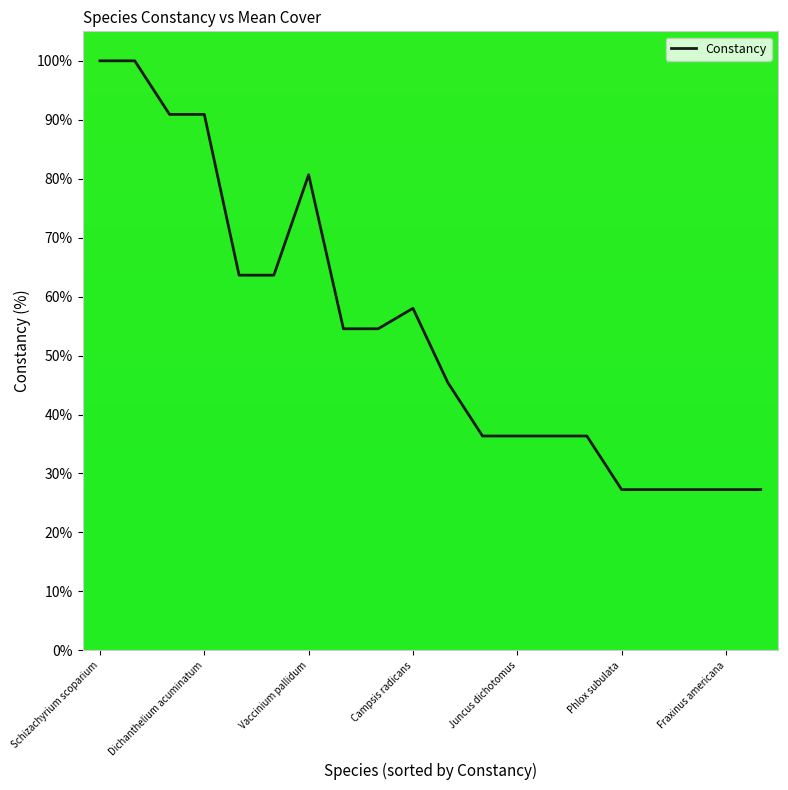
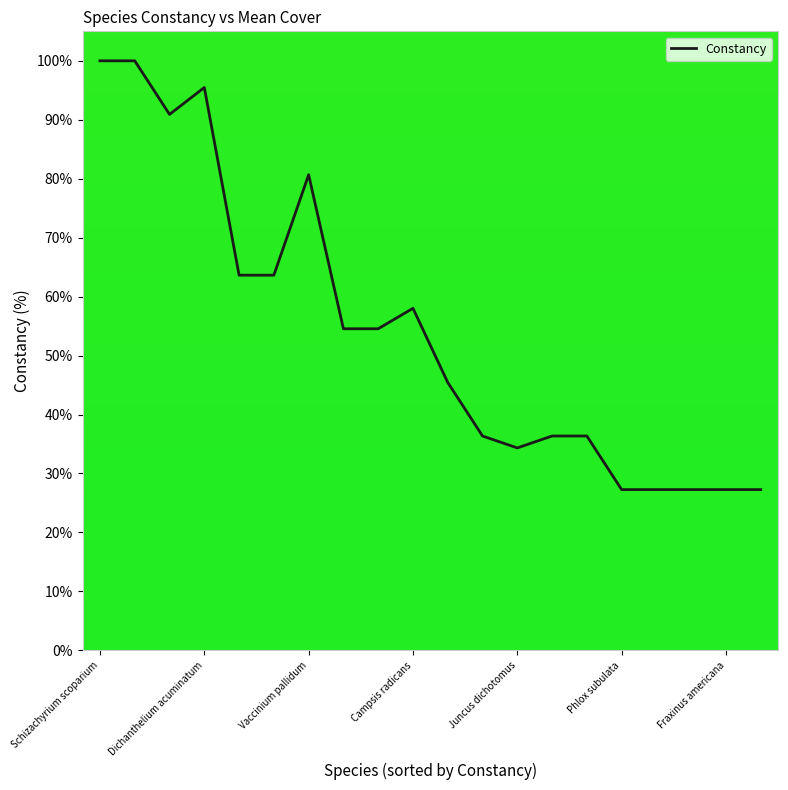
Dichanthelium acuminatum: 91% -> 95%
Juncus dichotomus: 36% -> 34%
